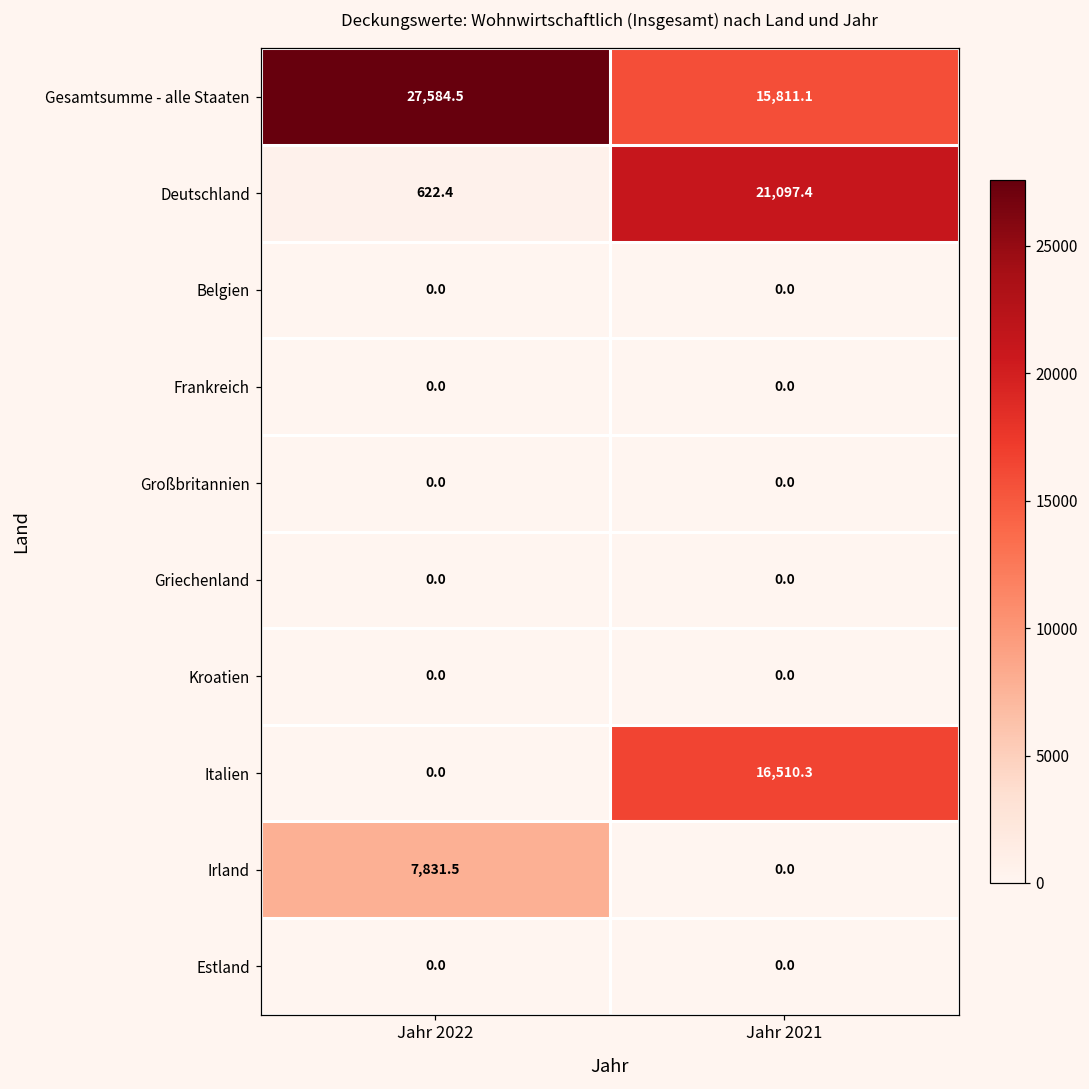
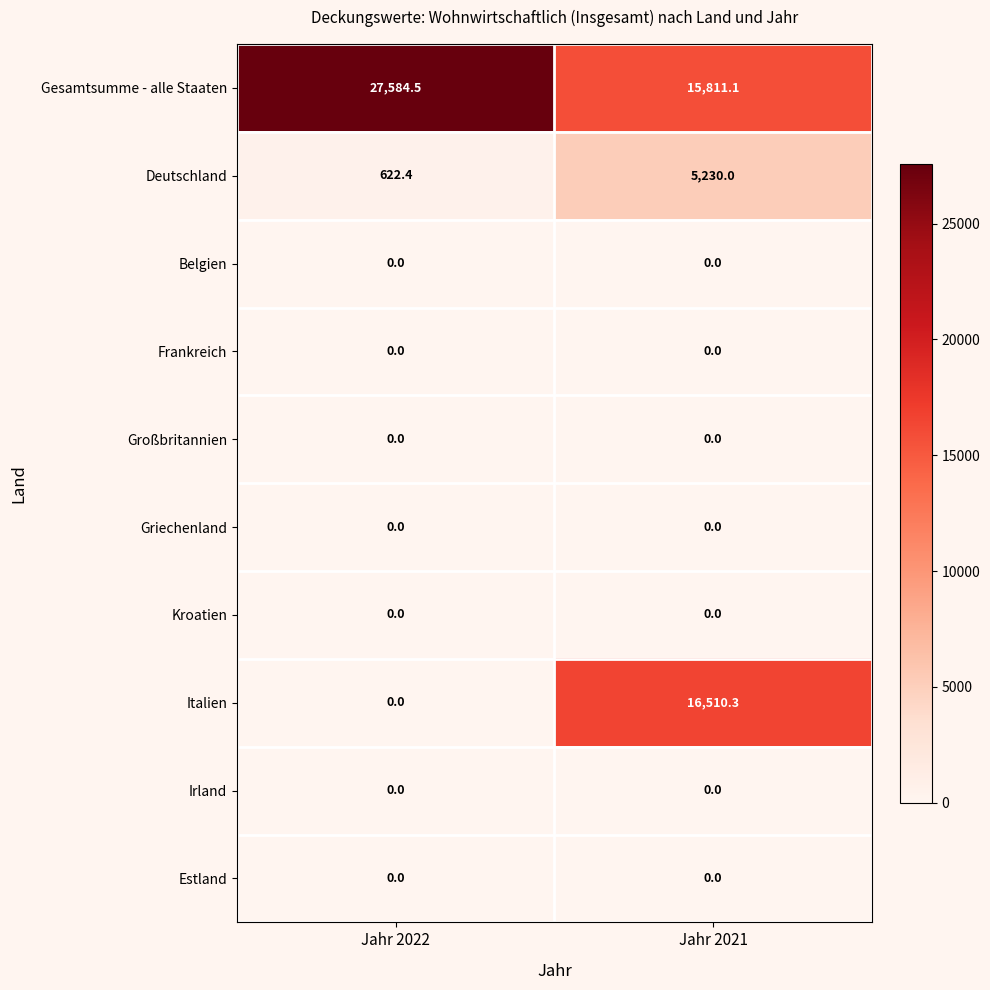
Deutschland, Jahr 2021: 21,097.4 -> 5,230.0
Irland, Jahr 2022: 7,831.5 -> 0.0
